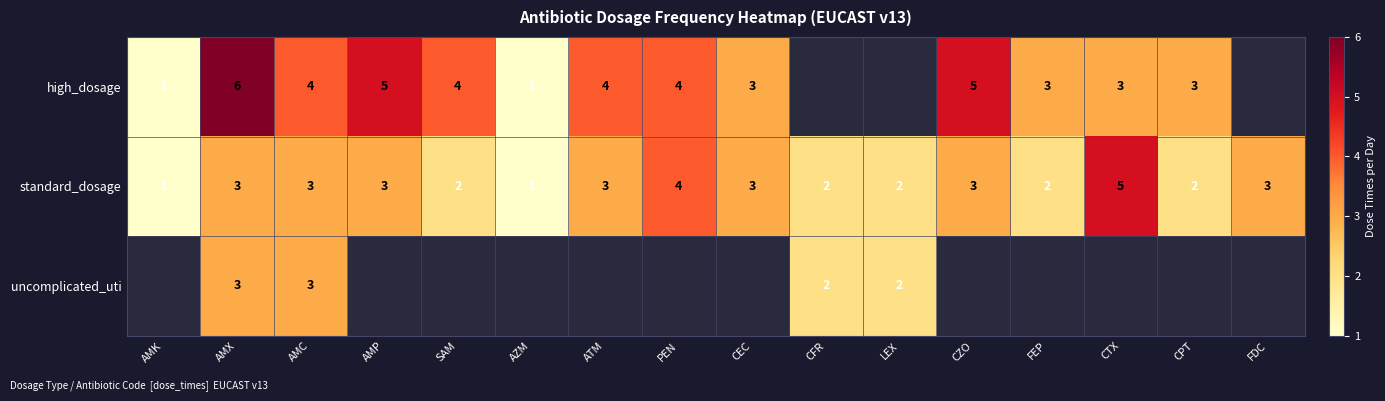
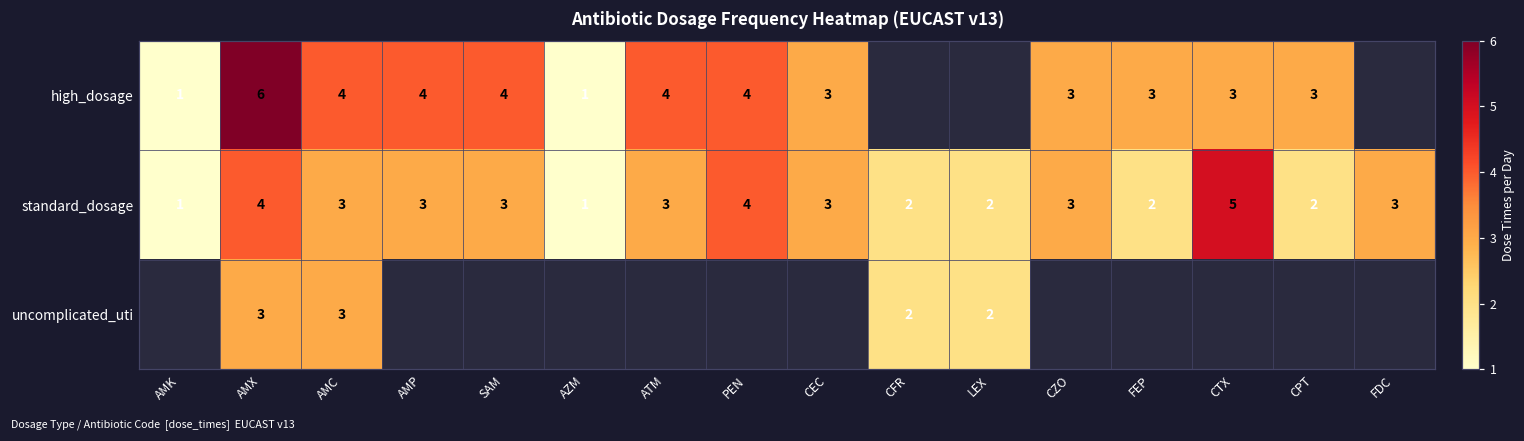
high_dosage, AMP: 5 -> 4
high_dosage, CZO: 5 -> 3
standard_dosage, AMX: 3 -> 4
standard_dosage, SAM: 2 -> 3
